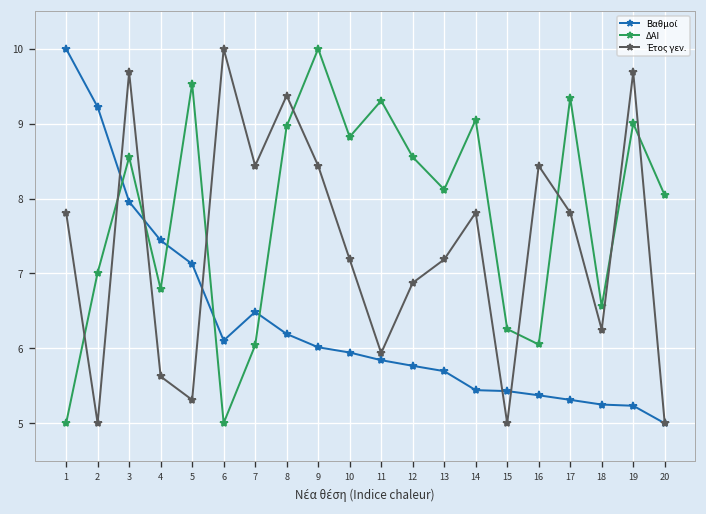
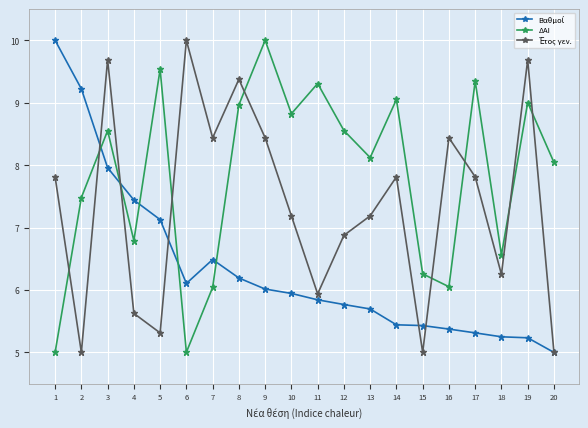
ΔΑΙ, 2: 7.0 -> 7.5
